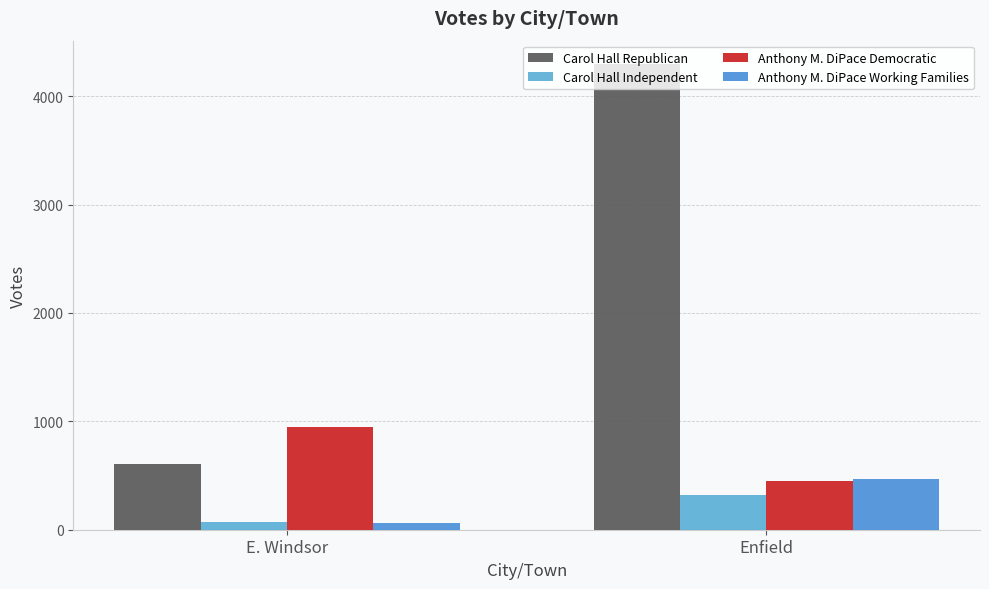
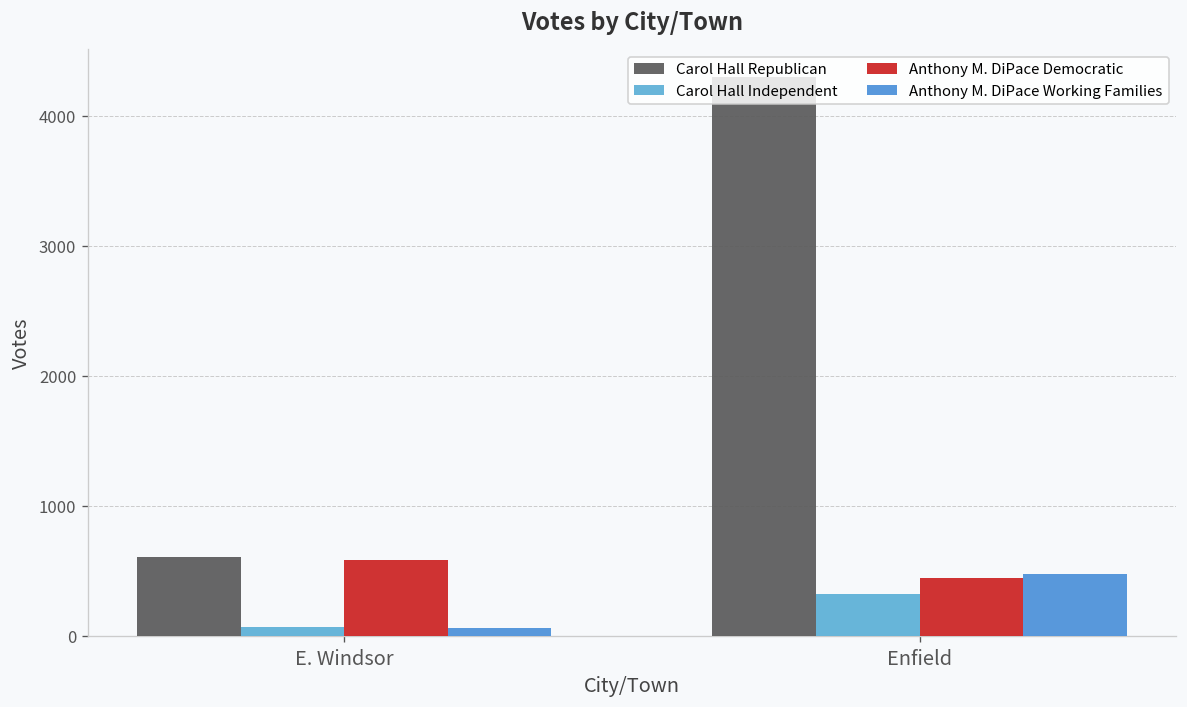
Anthony M. DiPace Democratic, E. Windsor: 950 -> 580
